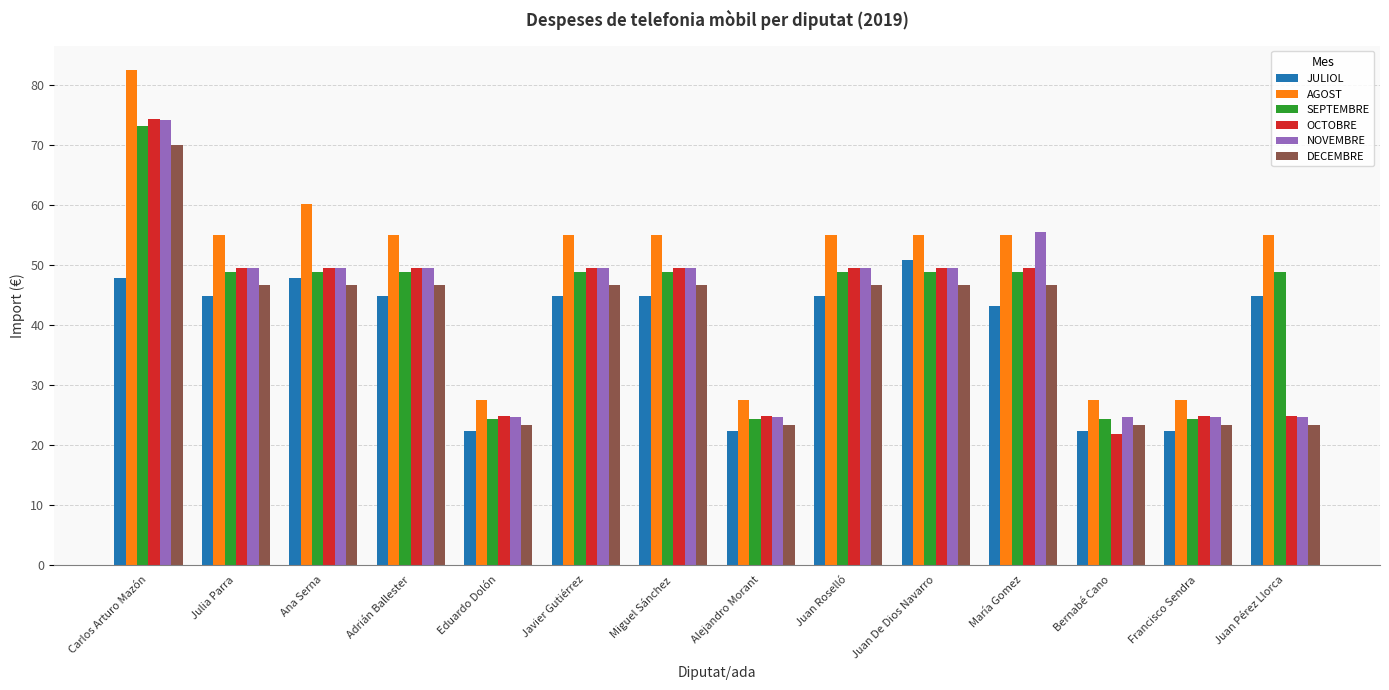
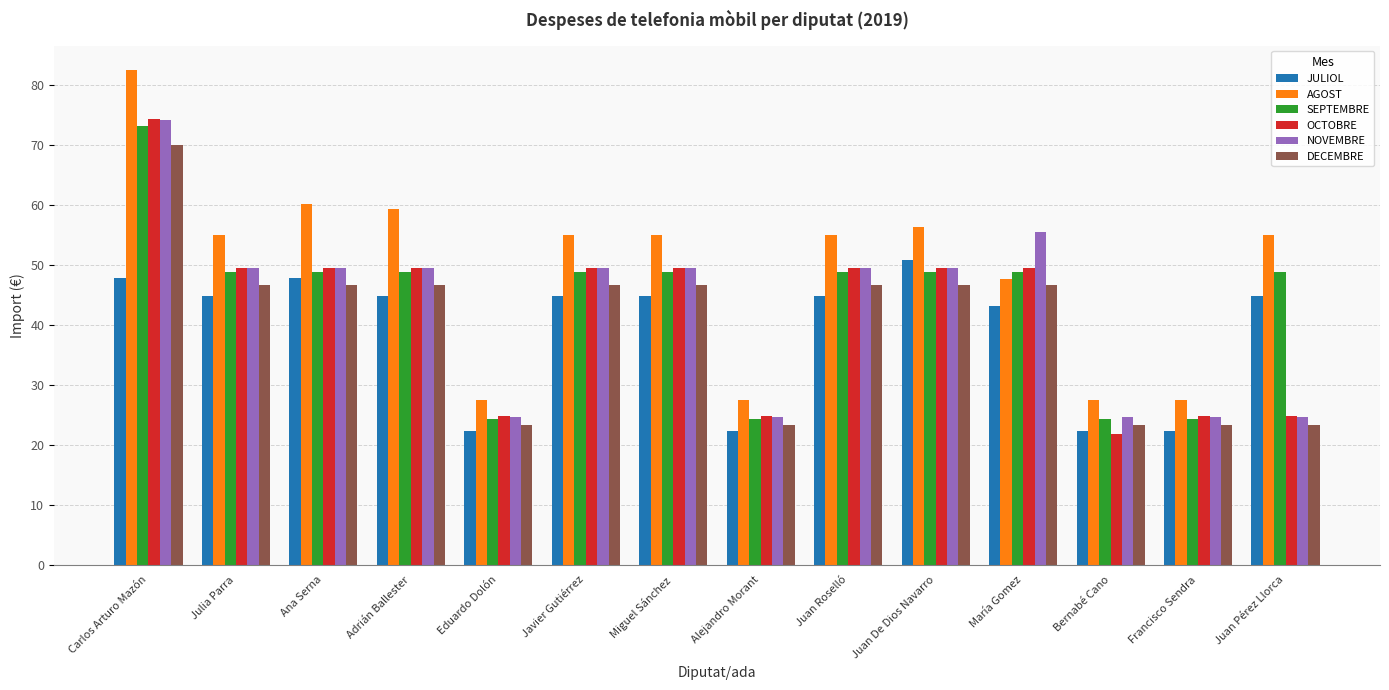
AGOST, Adrián Ballester: 55 -> 59
AGOST, Juan De Dios Navarro: 55 -> 56
AGOST, María Gomez: 55 -> 48
